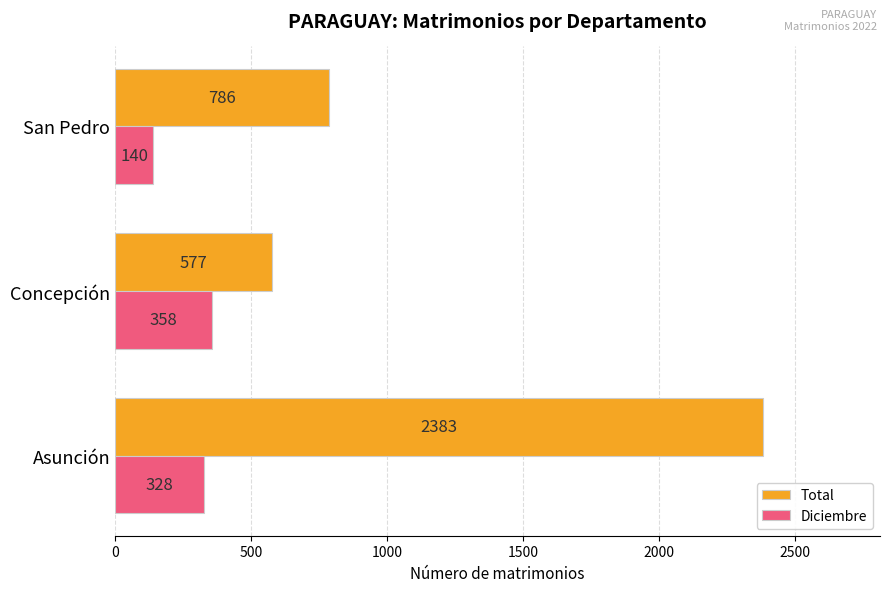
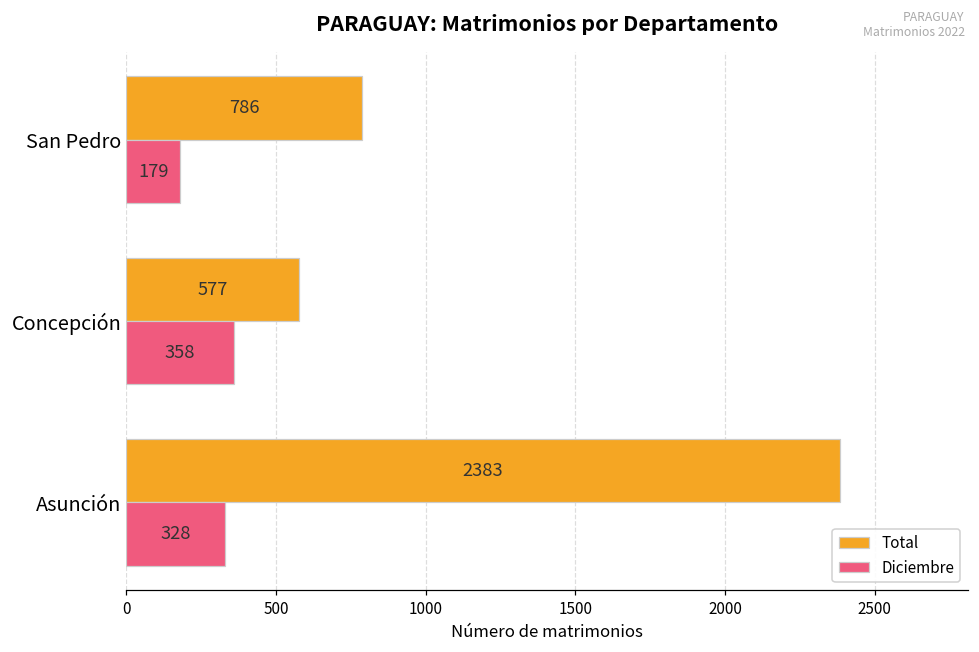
Diciembre, San Pedro: 140 -> 179
